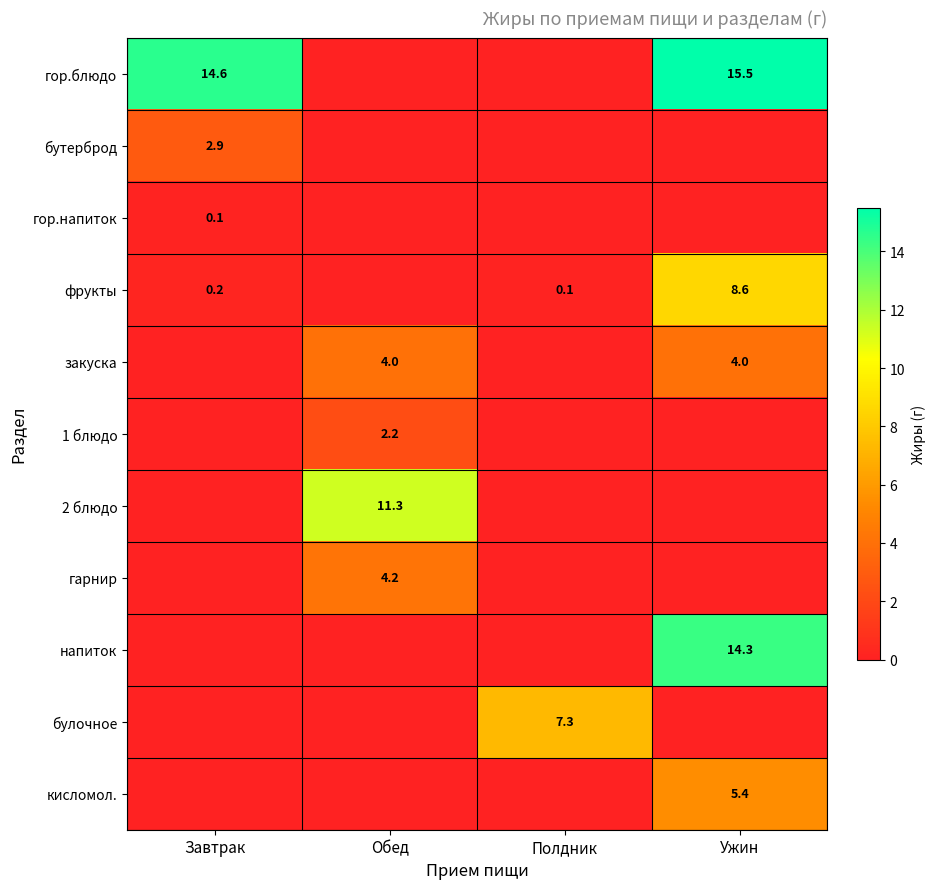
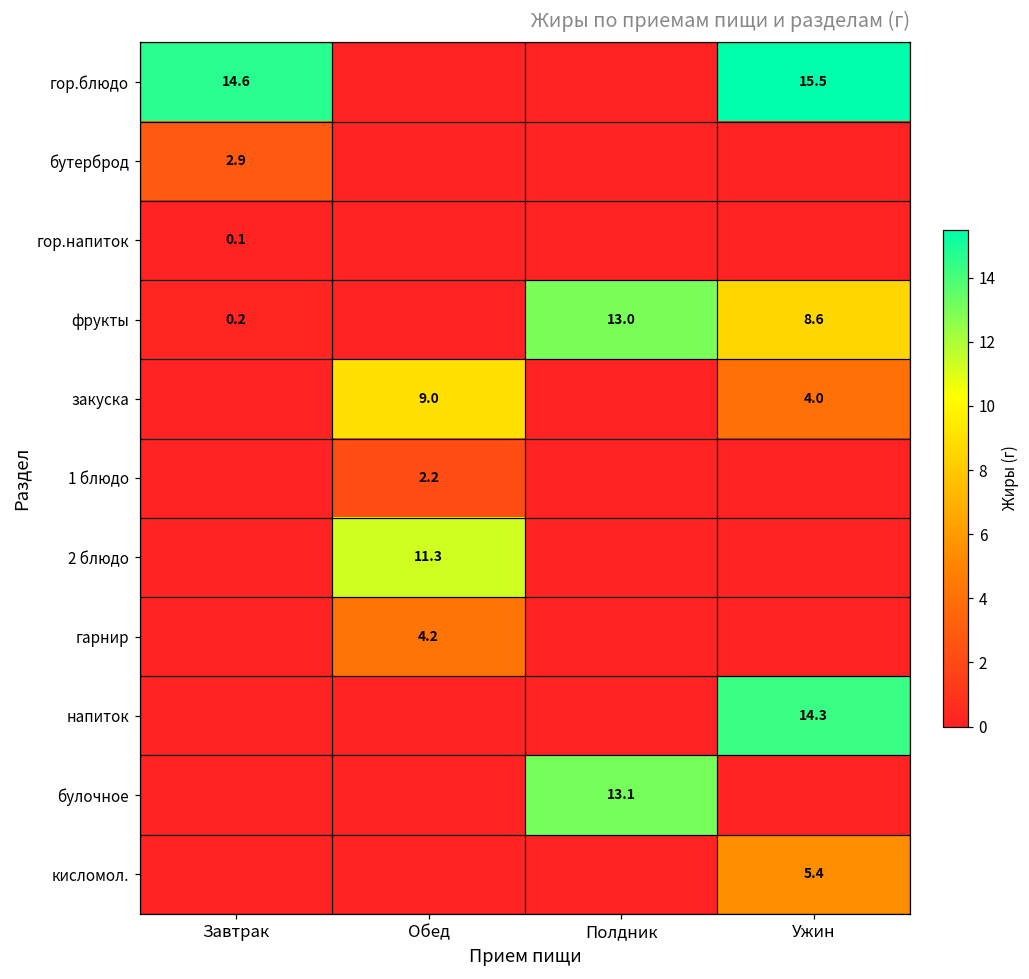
фрукты, Полдник: 0.1 -> 13.0
закуска, Обед: 4.0 -> 9.0
булочное, Полдник: 7.3 -> 13.1
